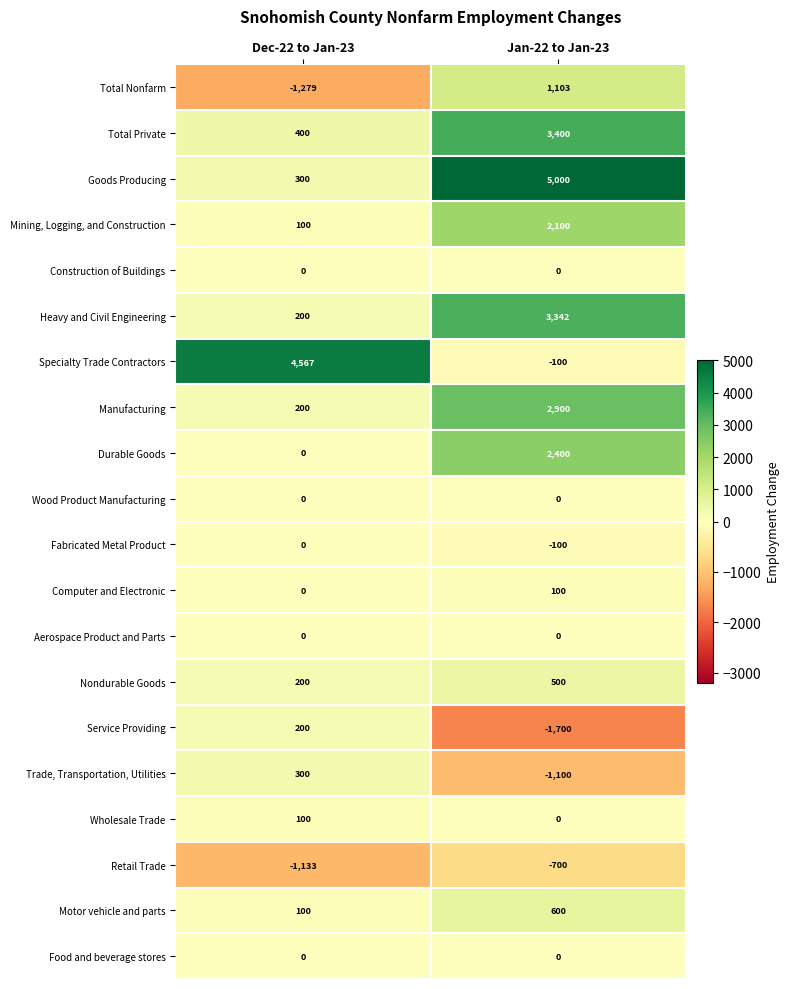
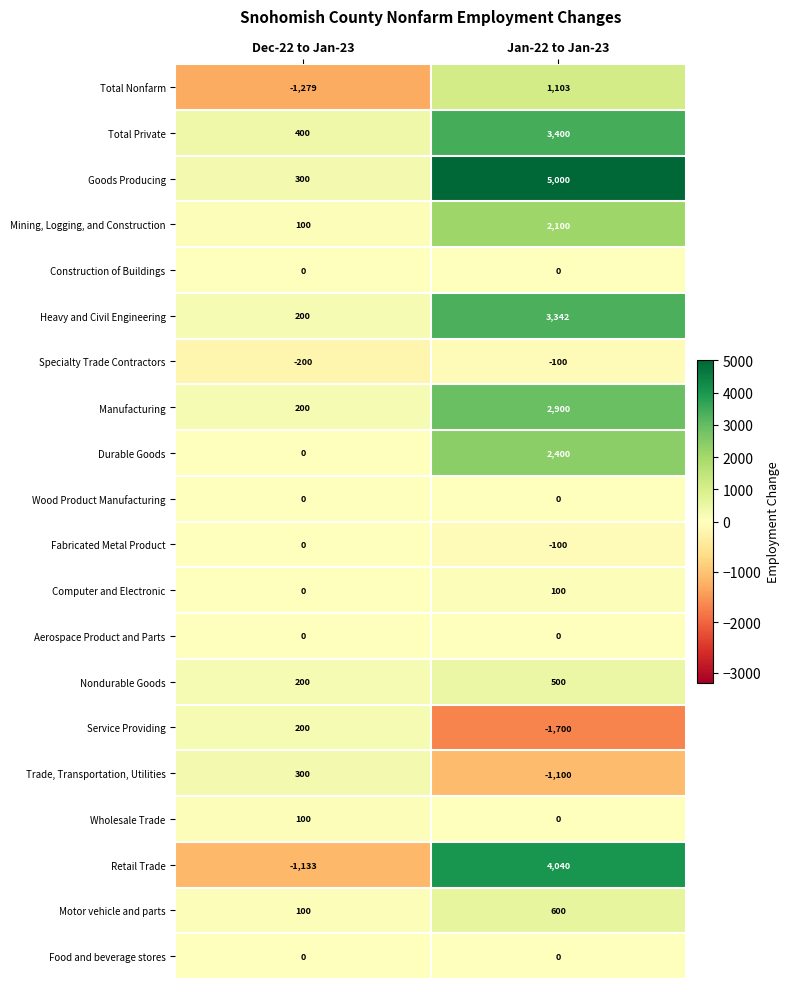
Specialty Trade Contractors, Dec-22 to Jan-23: 4,567 -> -200
Retail Trade, Jan-22 to Jan-23: -700 -> 4,040
